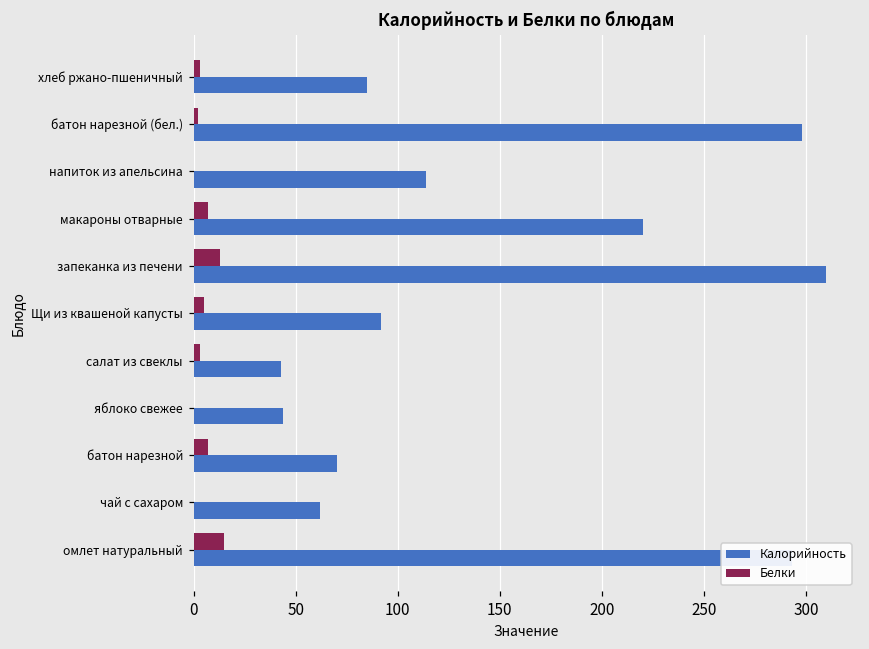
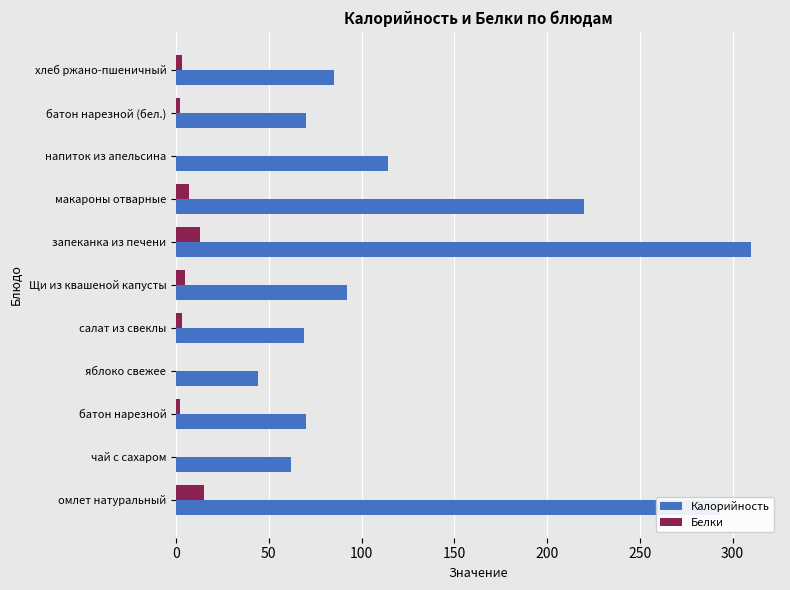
Калорийность, батон нарезной (бел.): 298 -> 70
Калорийность, салат из свеклы: 43 -> 69
Белки, батон нарезной: 7 -> 2
